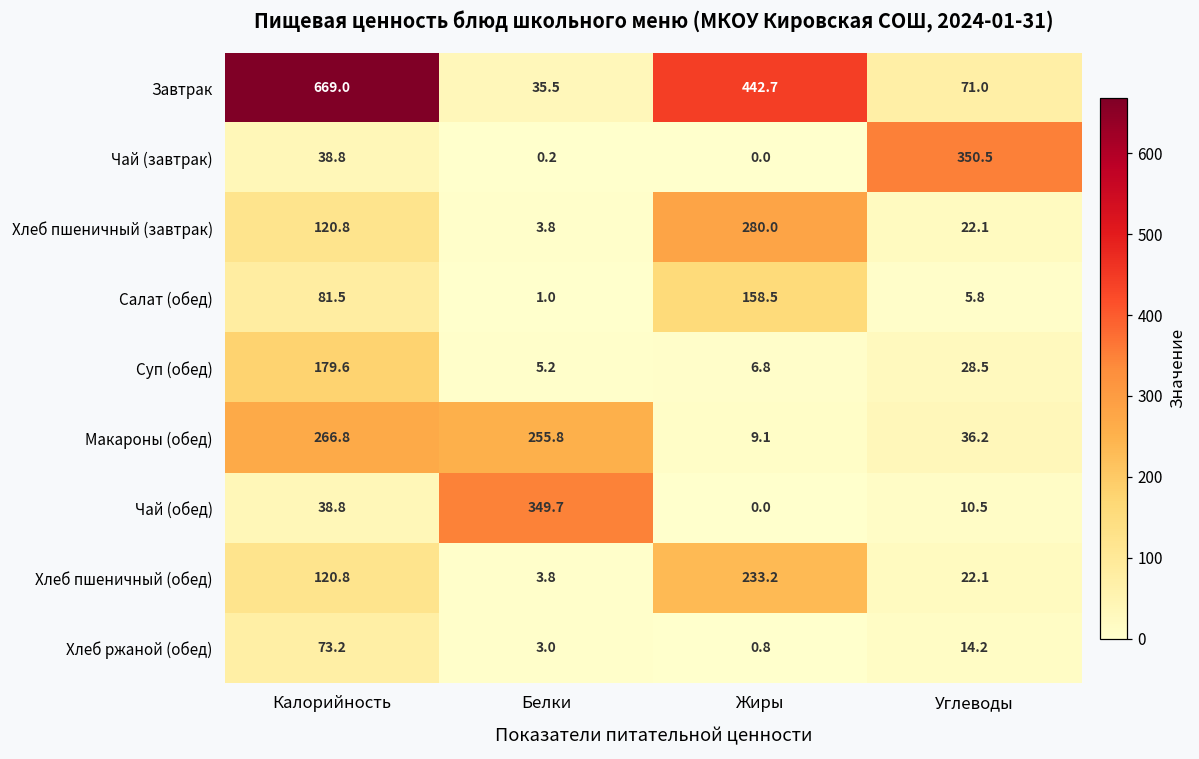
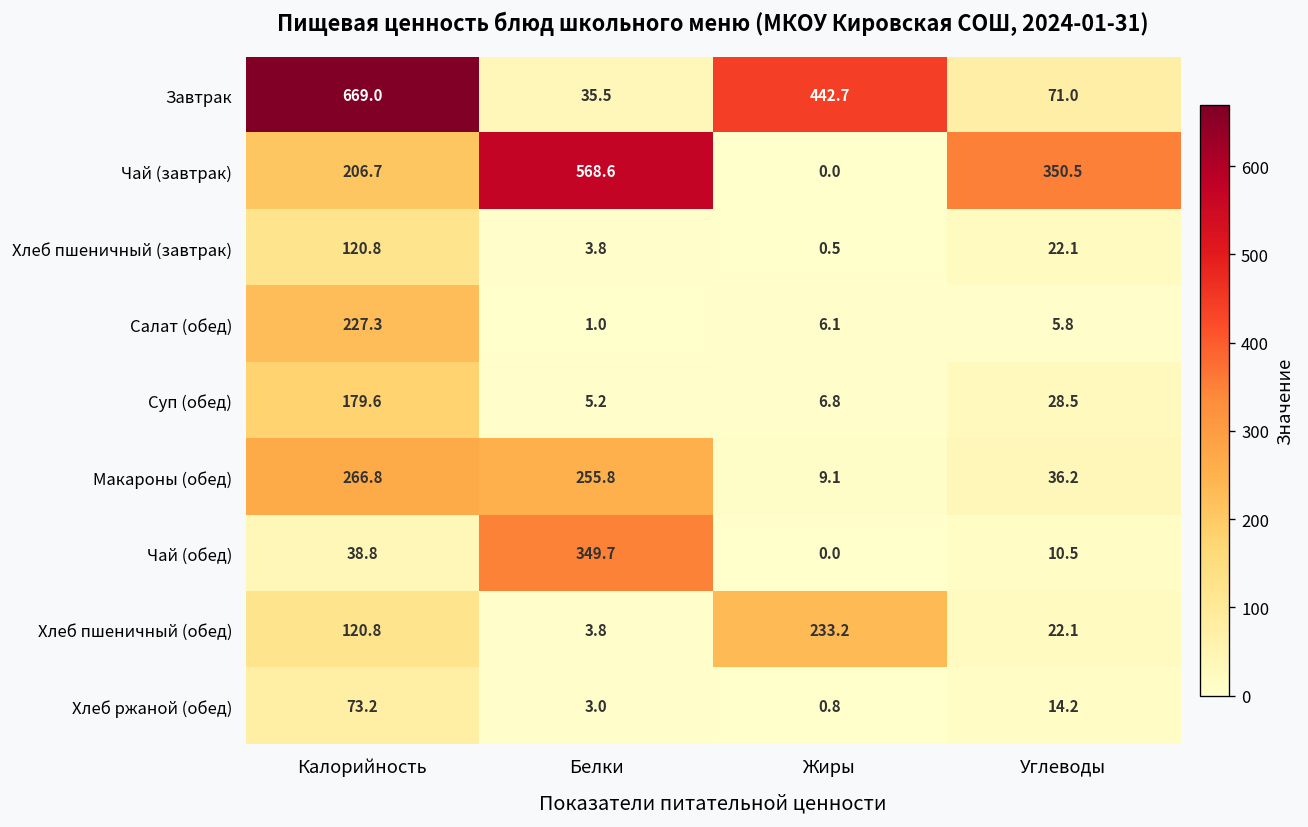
Чай (завтрак), Калорийность: 38.8 -> 206.7
Чай (завтрак), Белки: 0.2 -> 568.6
Хлеб пшеничный (завтрак), Жиры: 280.0 -> 0.5
Салат (обед), Калорийность: 81.5 -> 227.3
Салат (обед), Жиры: 158.5 -> 6.1
